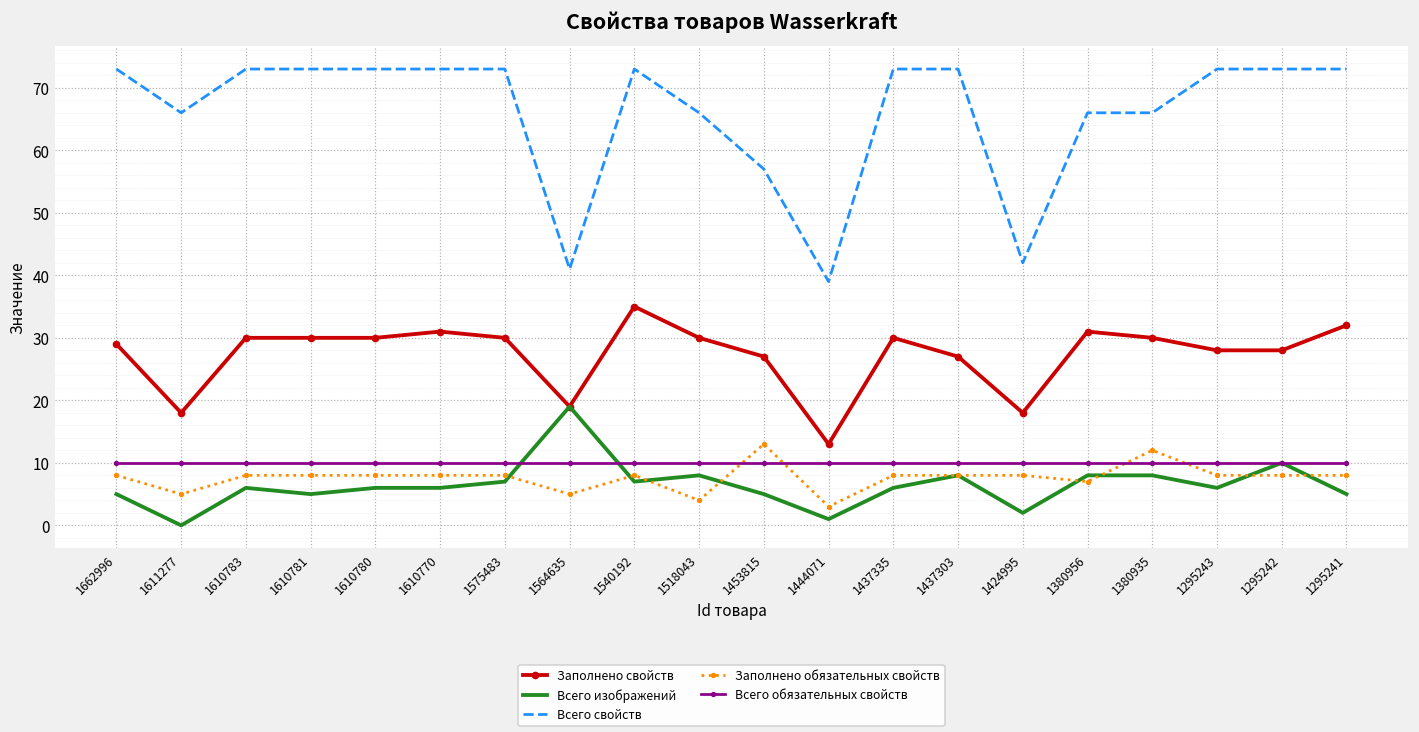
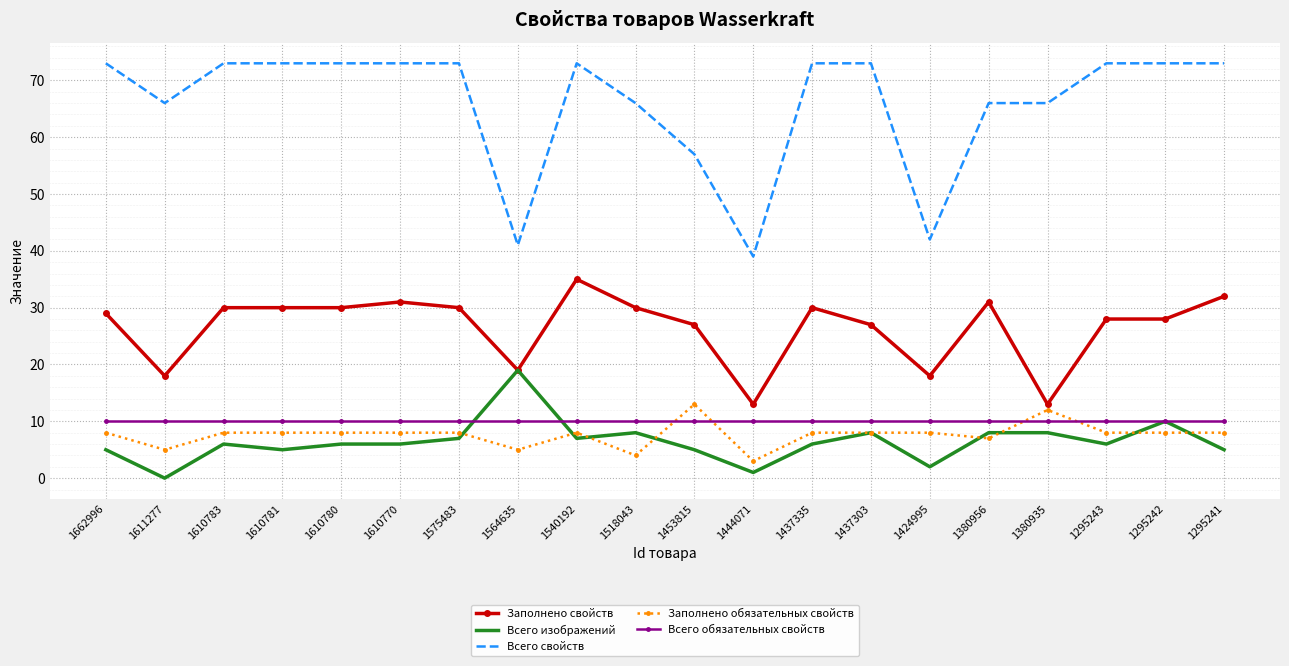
Заполнено свойств, 1380935: 30 -> 13
